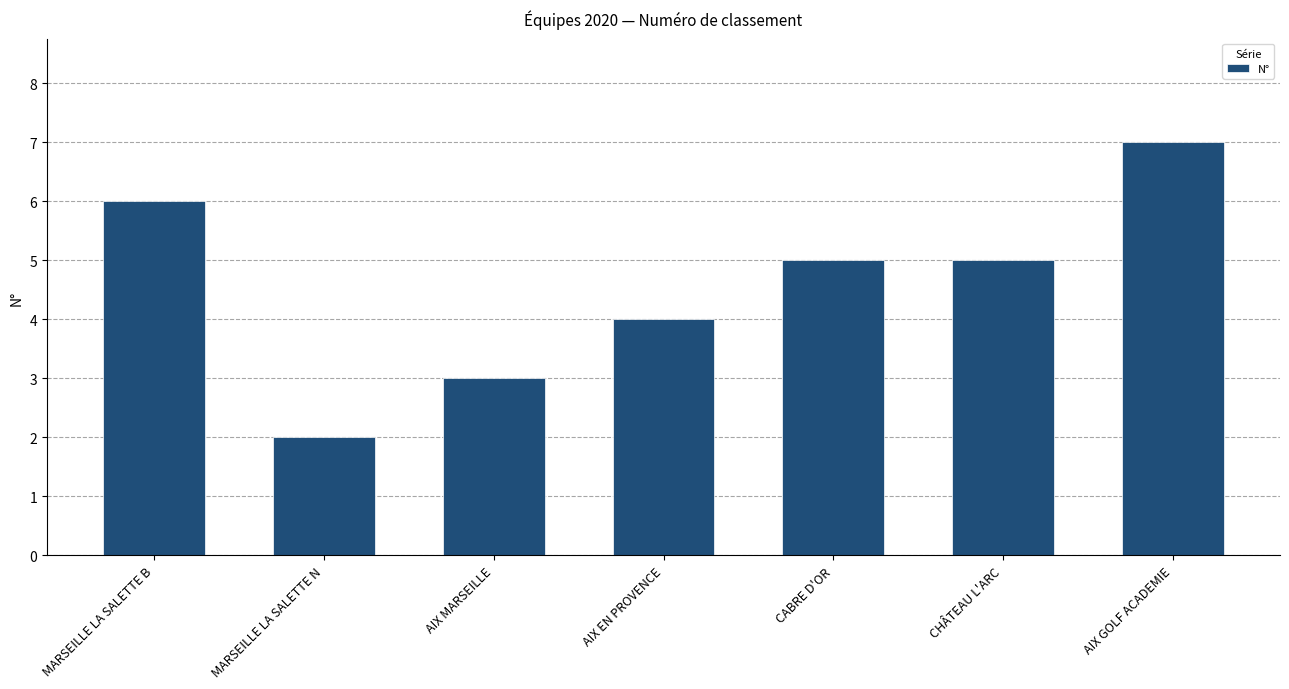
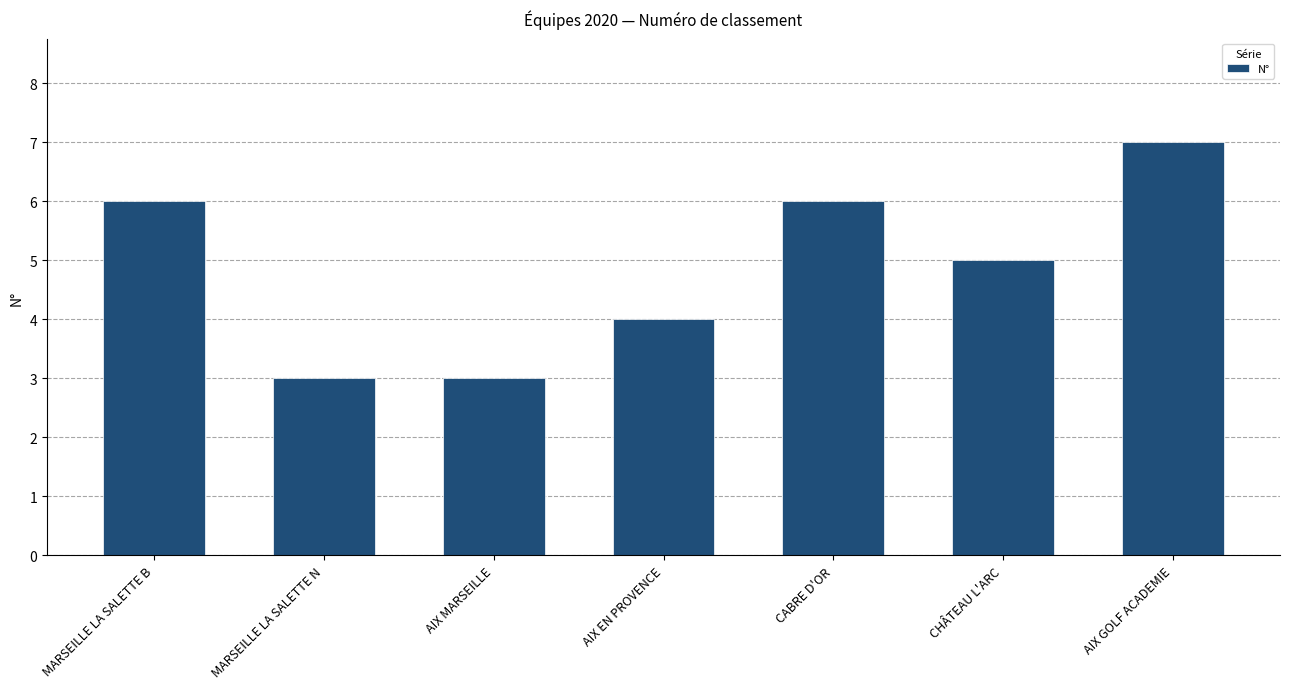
MARSEILLE LA SALETTE N: 2 -> 3
CABRE D'OR: 5 -> 6
